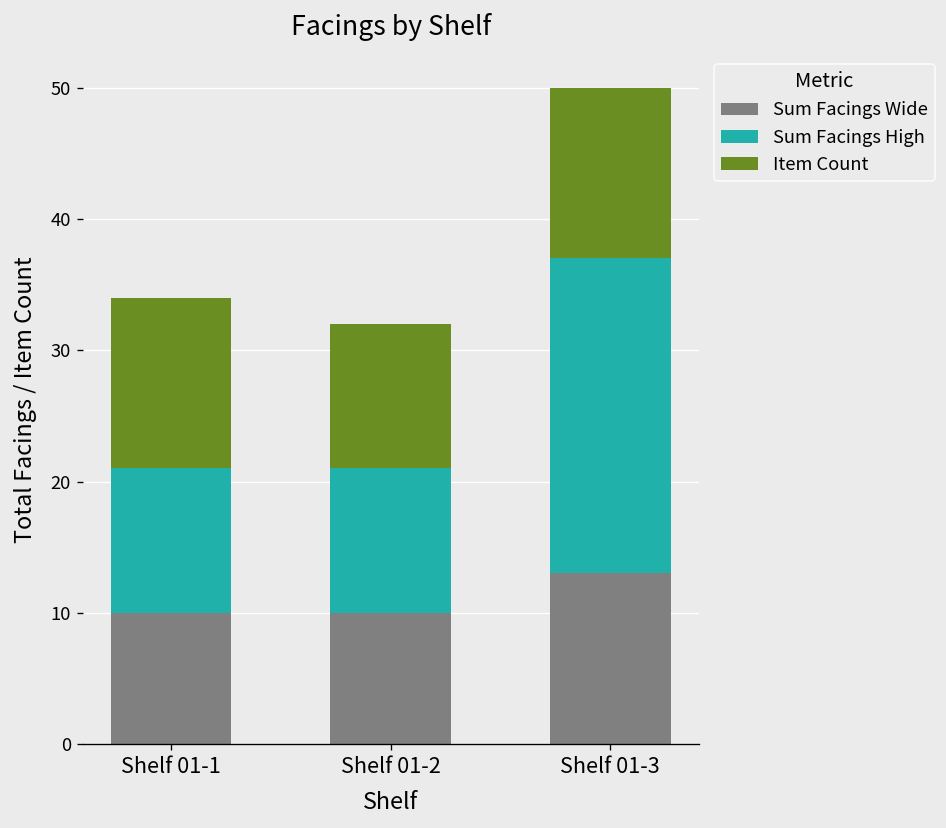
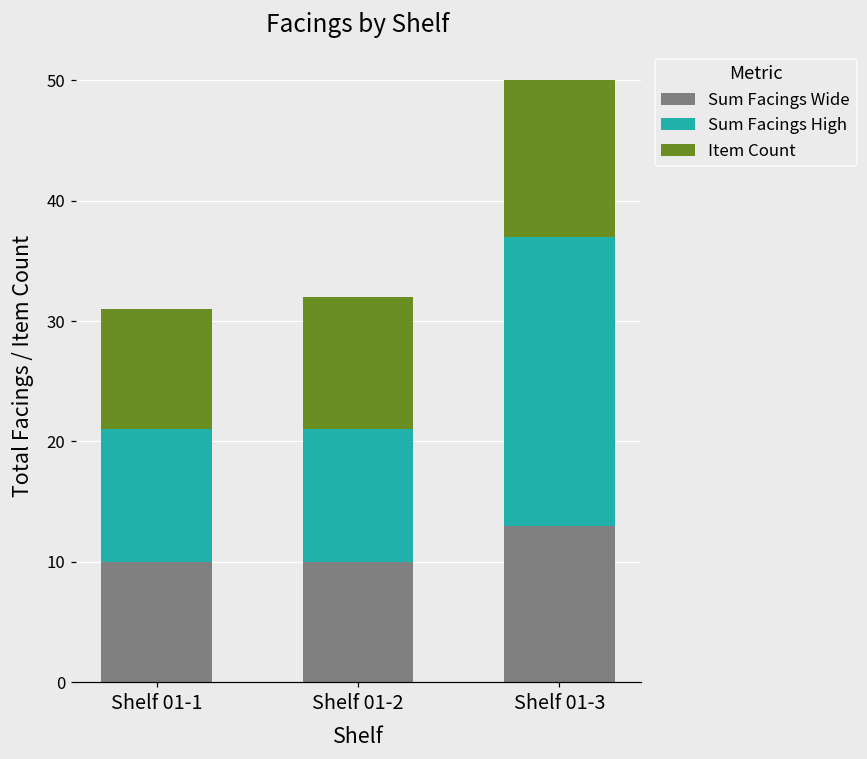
Item Count, Shelf 01-1: 13 -> 10
